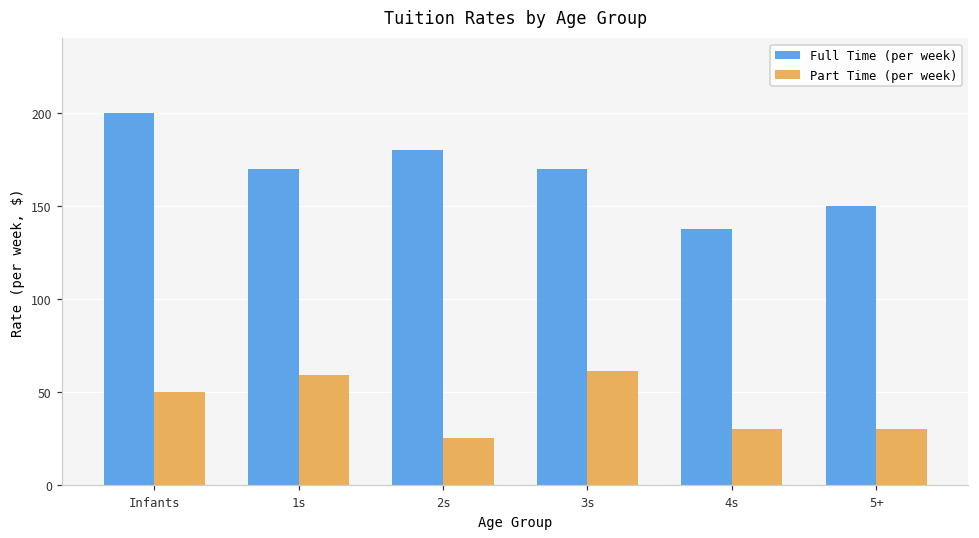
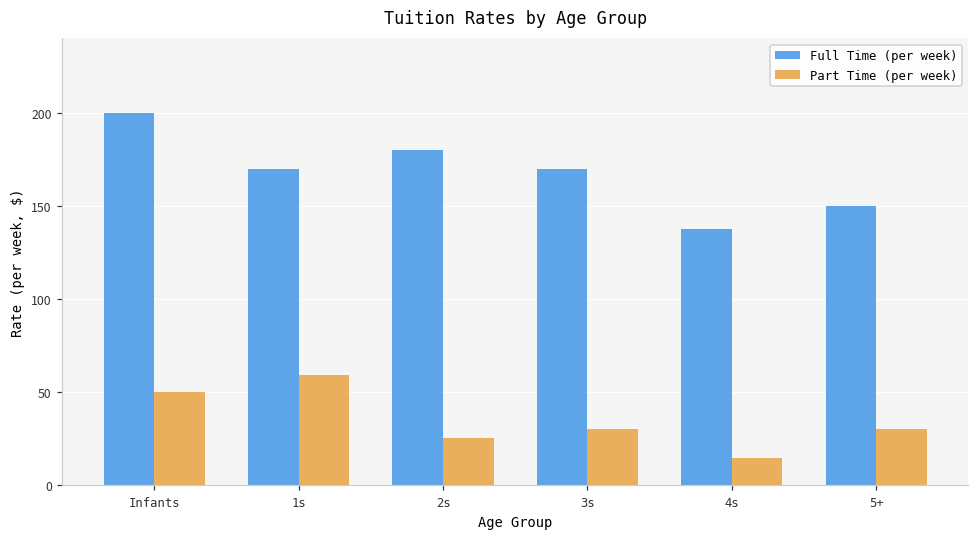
Part Time (per week), 3s: 61 -> 30
Part Time (per week), 4s: 30 -> 15
